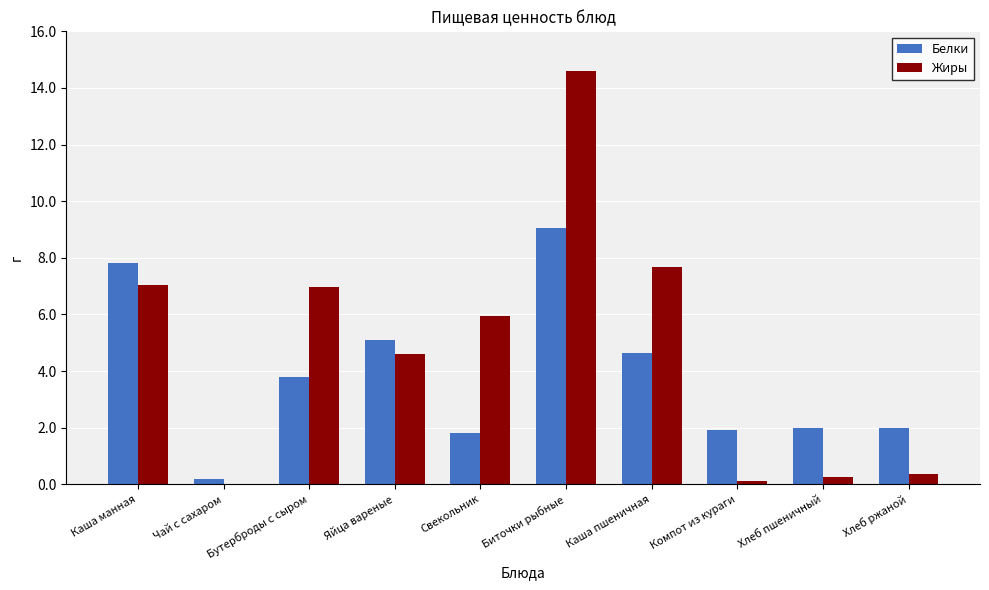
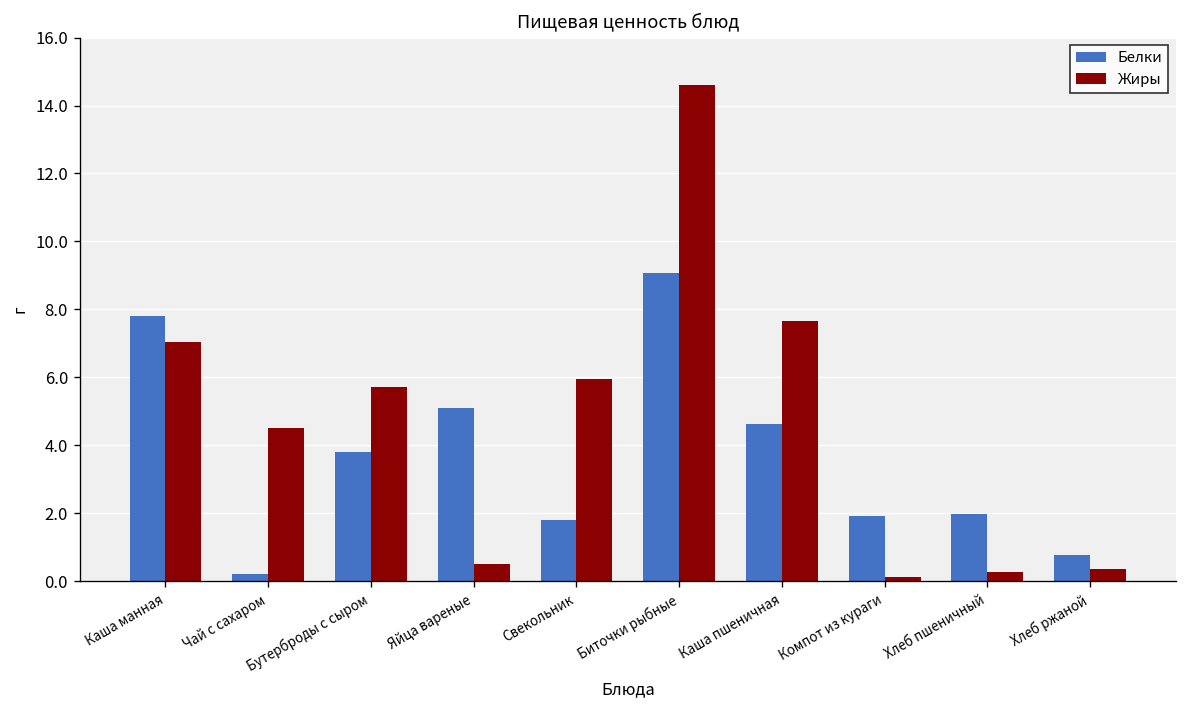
Жиры, Чай с сахаром: 0.0 -> 4.5
Жиры, Бутерброды с сыром: 7.0 -> 5.7
Жиры, Яйца вареные: 4.6 -> 0.5
Белки, Хлеб ржаной: 2.0 -> 0.8
